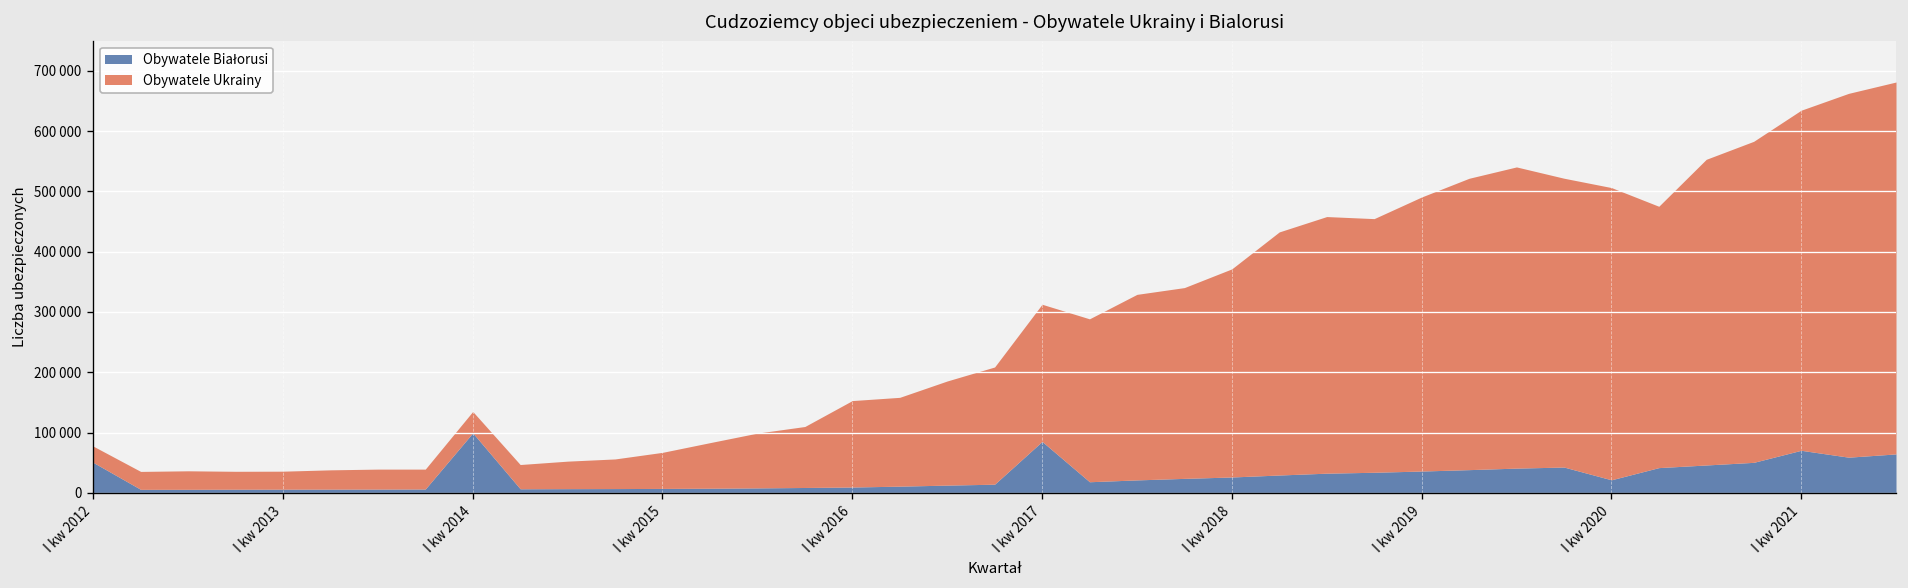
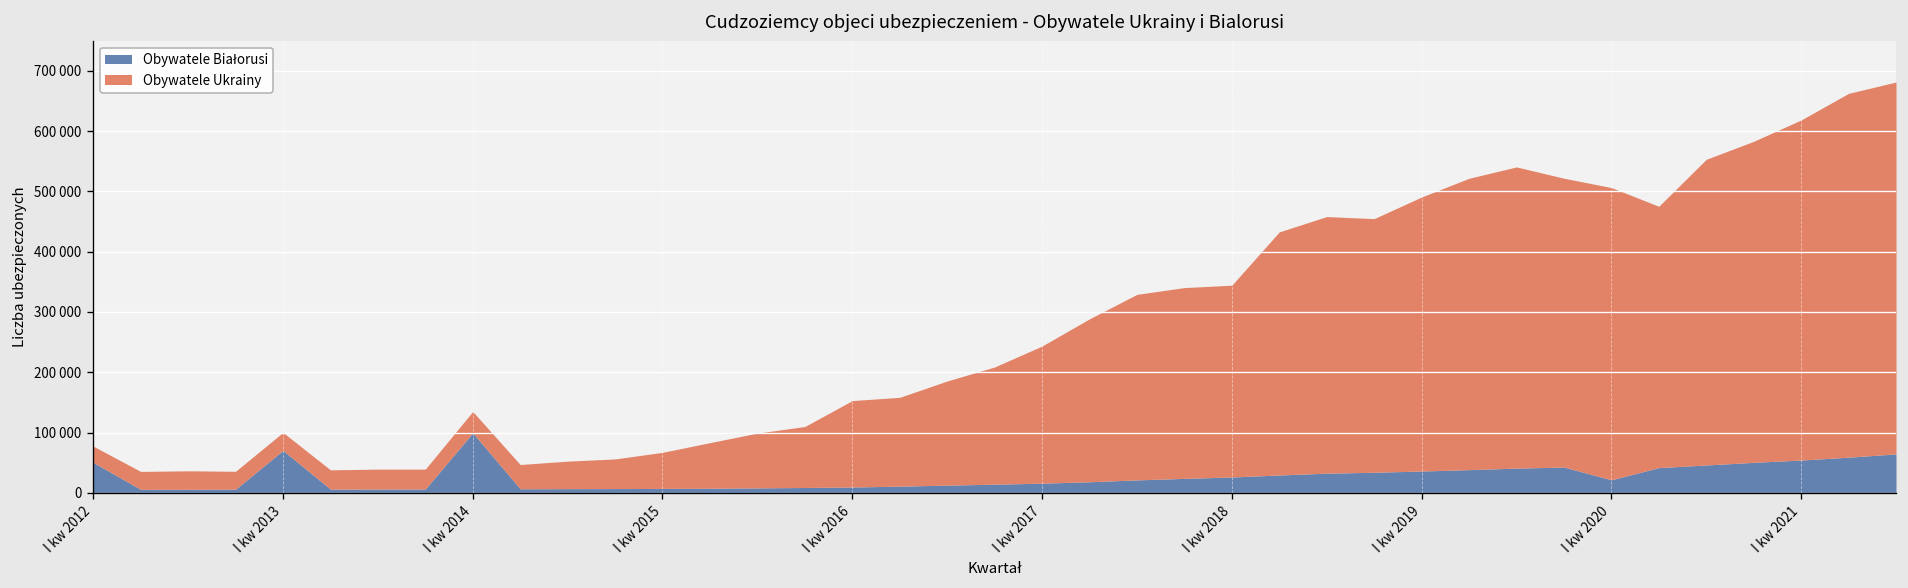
Obywatele Białorusi, I kw 2013: 10000 -> 70000
Obywatele Białorusi, I kw 2017: 90000 -> 20000
Obywatele Ukrainy, I kw 2018: 350000 -> 320000
Obywatele Białorusi, I kw 2021: 70000 -> 50000
